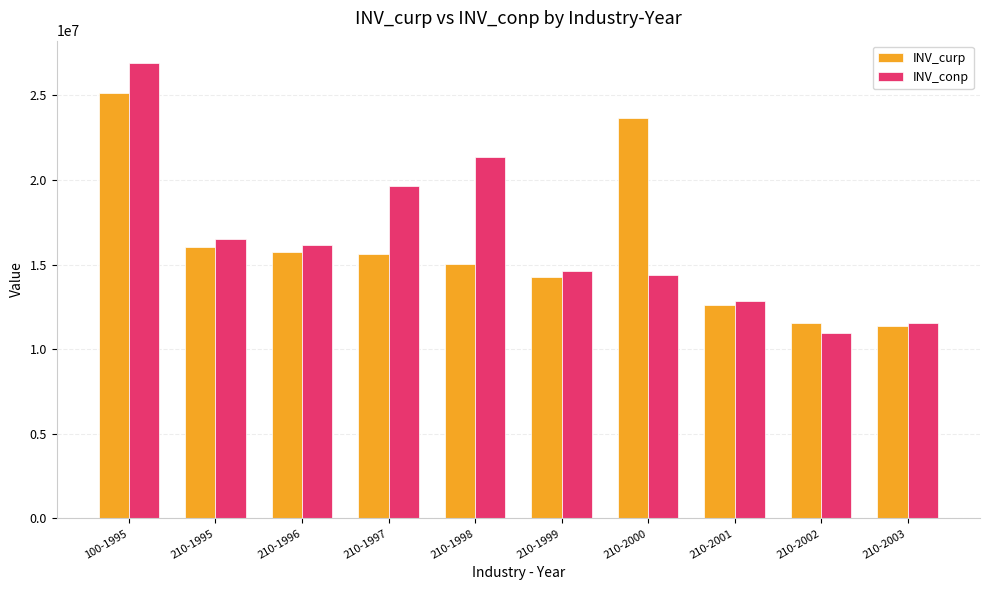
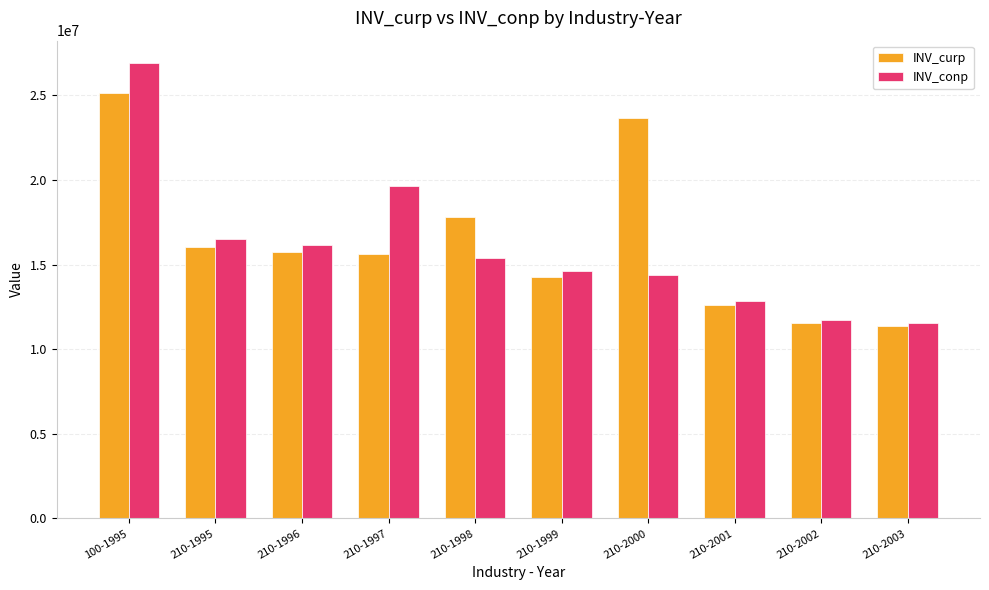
INV_curp, 210-1998: 15000000 -> 17800000
INV_conp, 210-1998: 21400000 -> 15400000
INV_conp, 210-2002: 11000000 -> 11700000
